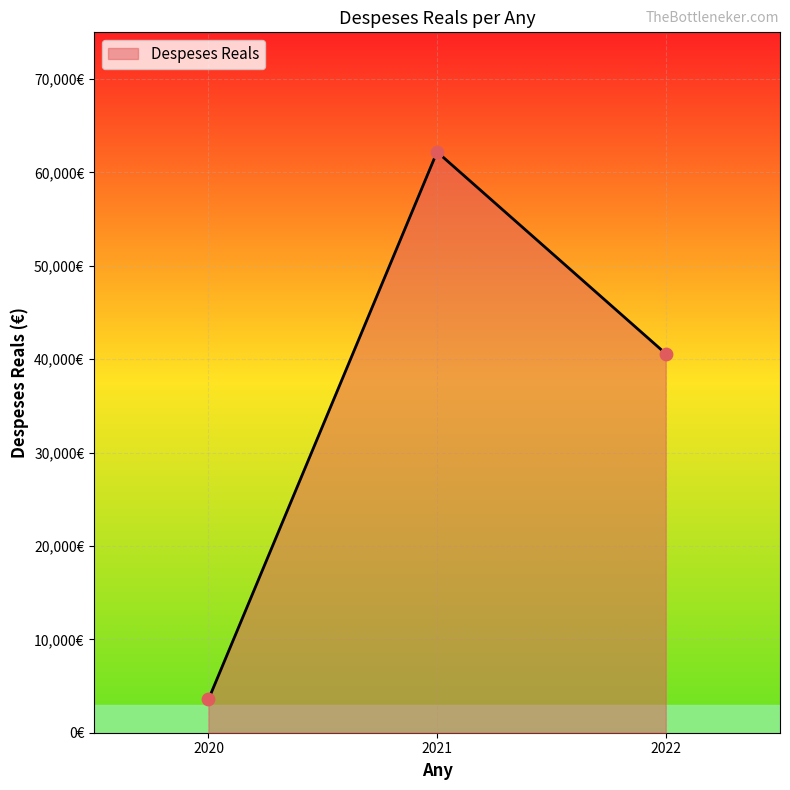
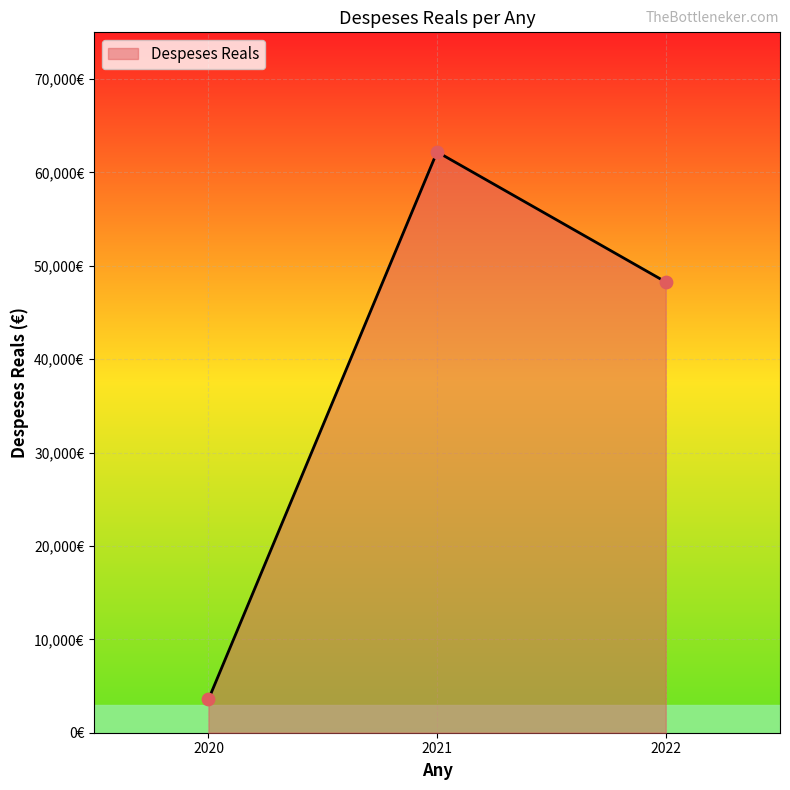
2022: 41,000€ -> 48,000€
